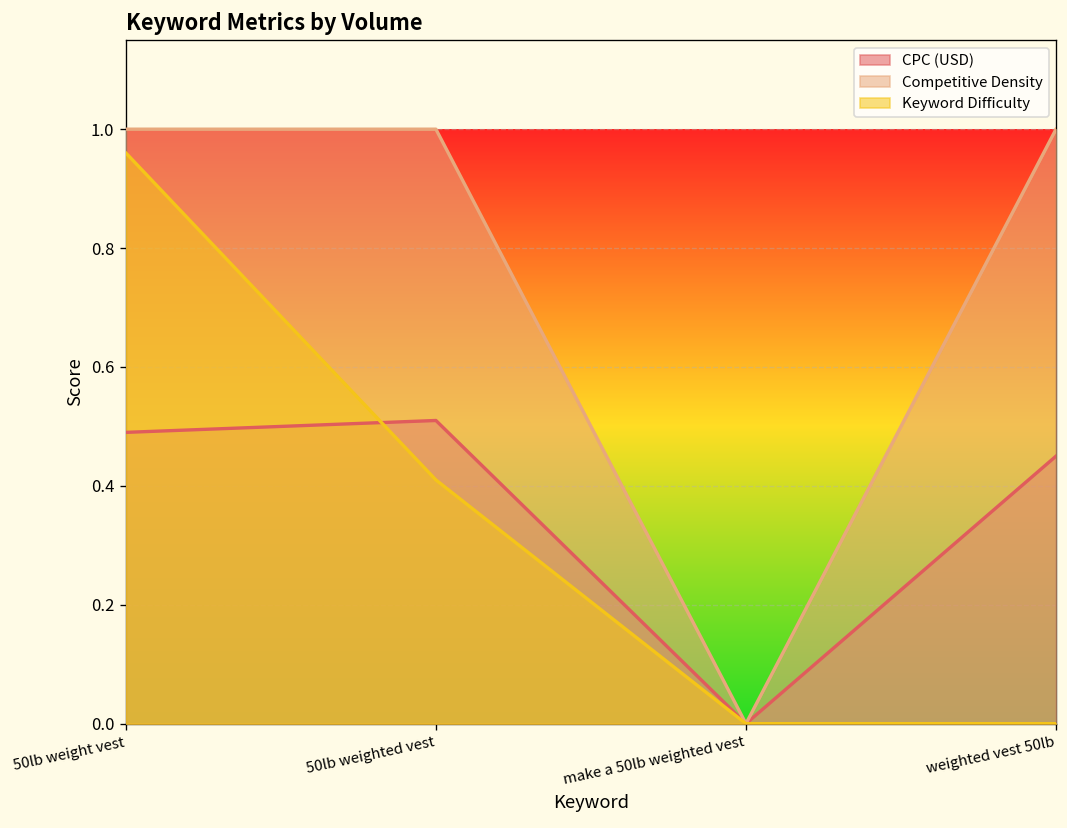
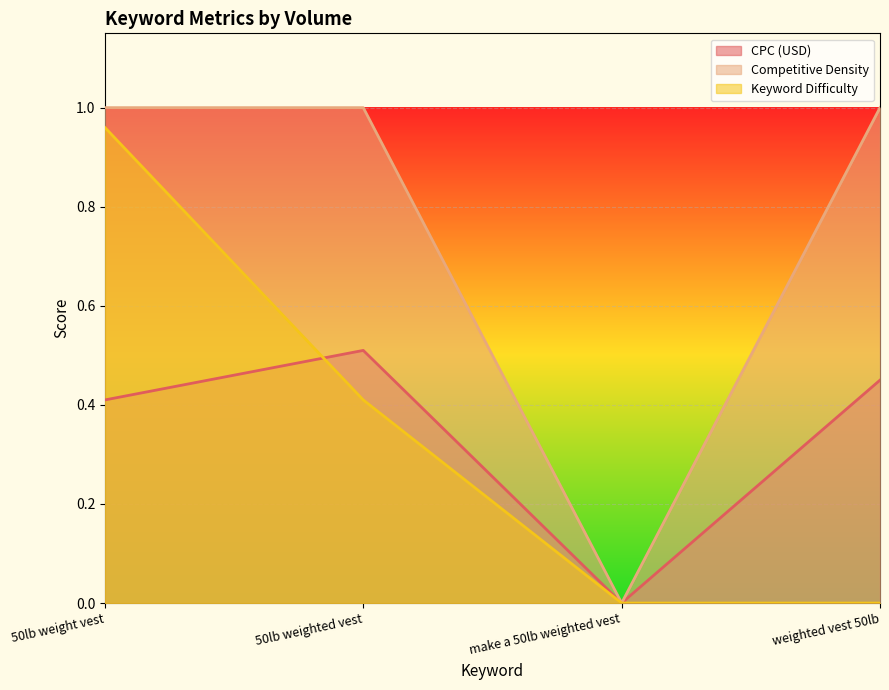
CPC (USD), 50lb weight vest: 0.49 -> 0.41
